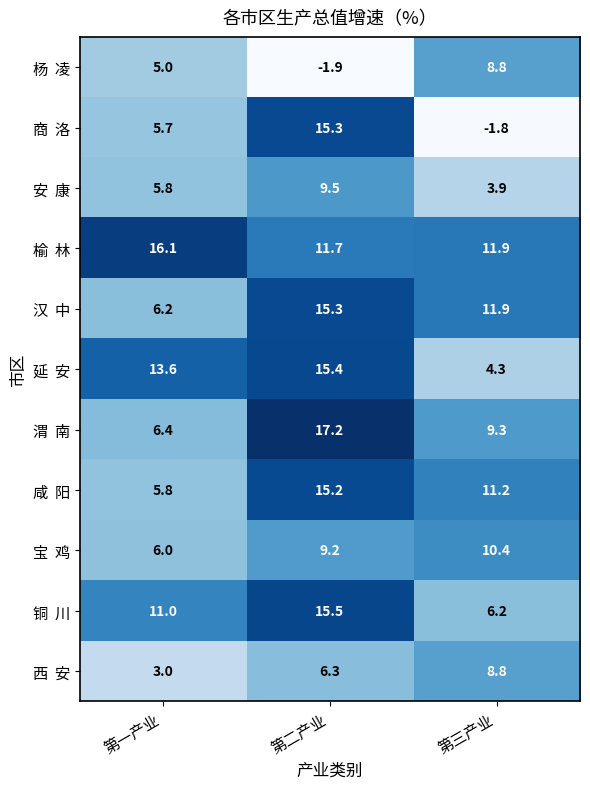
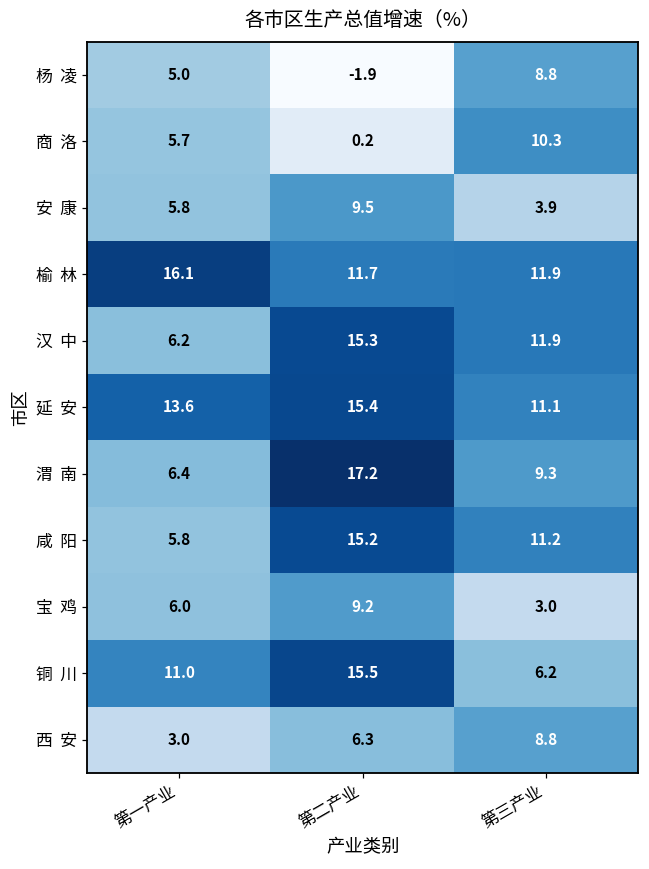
商 洛, 第二产业: 15.3 -> 0.2
商 洛, 第三产业: -1.8 -> 10.3
延 安, 第三产业: 4.3 -> 11.1
宝 鸡, 第三产业: 10.4 -> 3.0
